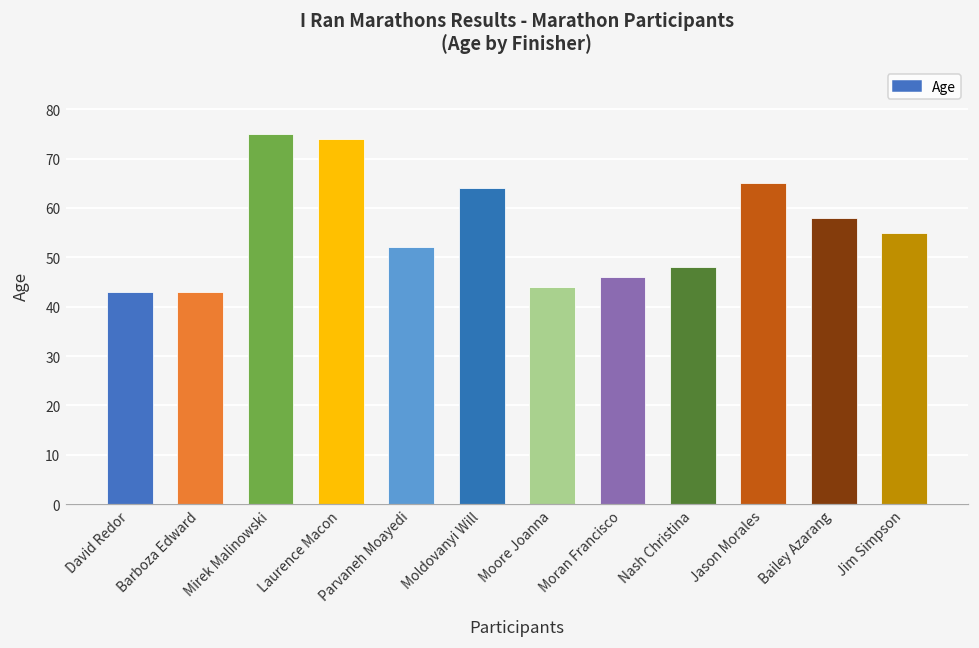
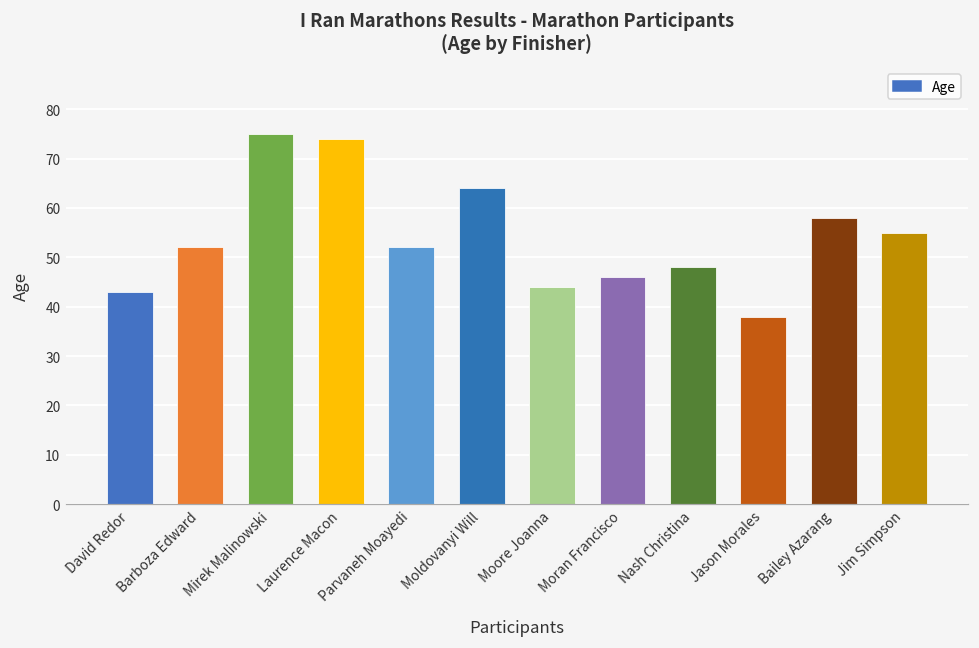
Barboza Edward: 43 -> 52
Jason Morales: 65 -> 38
